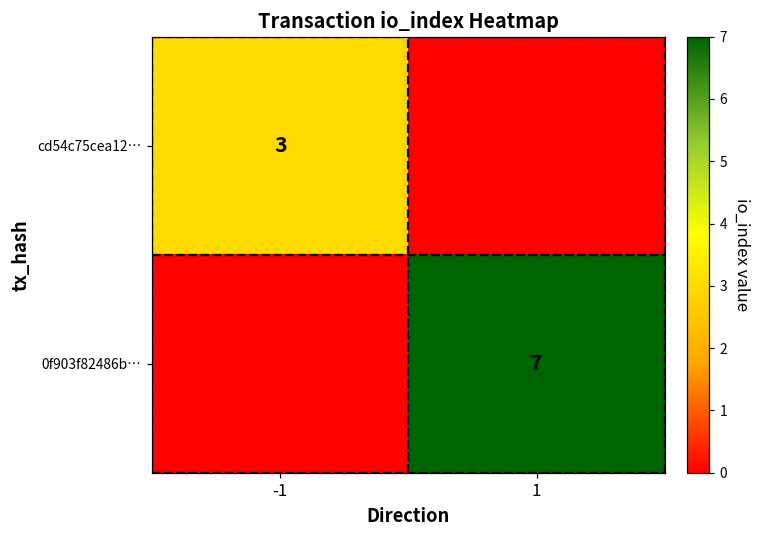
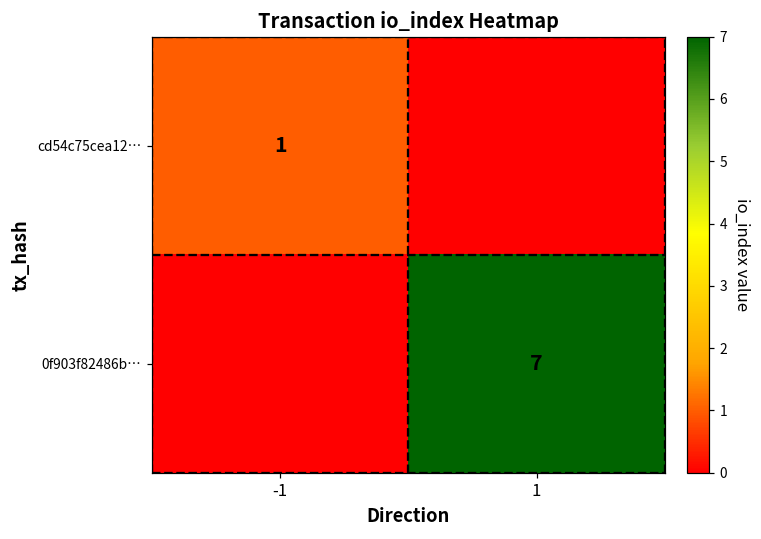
cd54c75cea12…, -1: 3 -> 1
